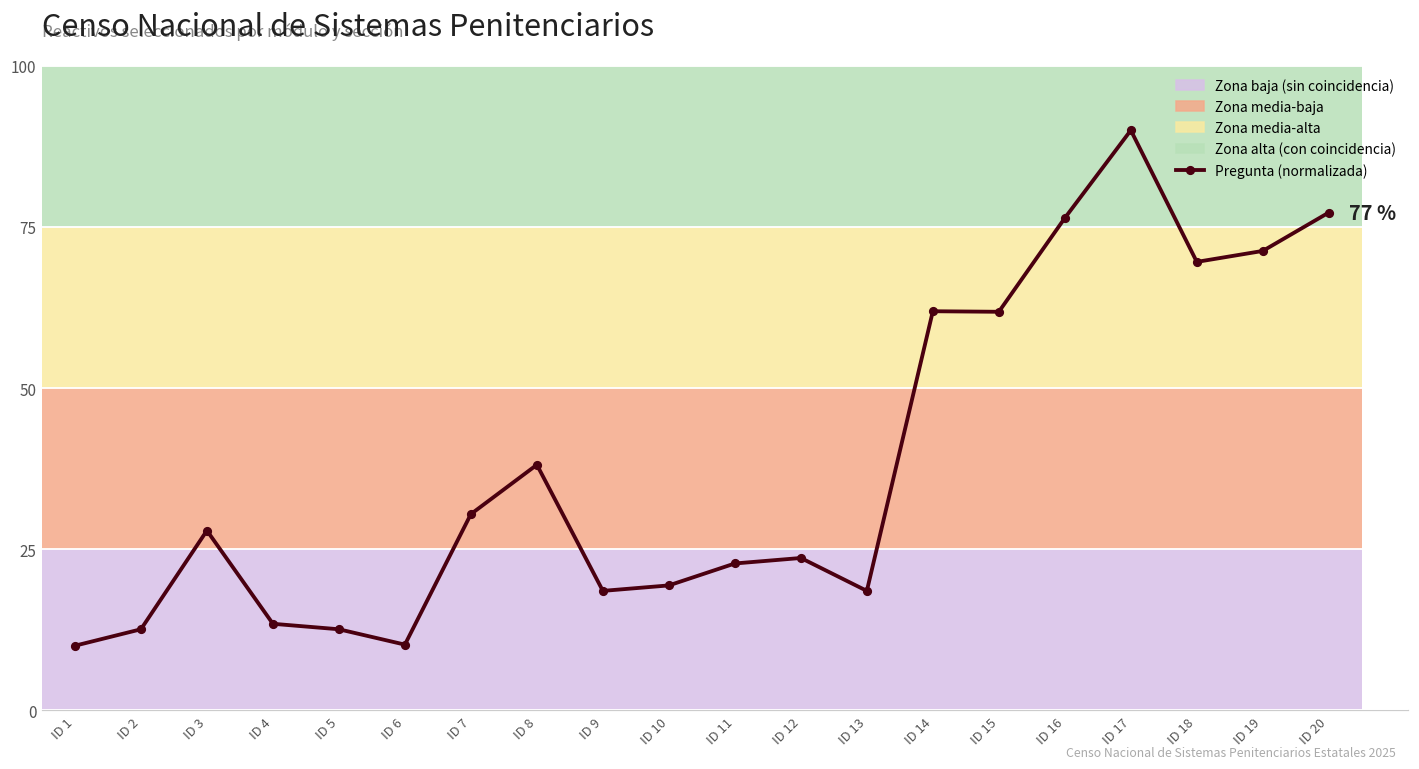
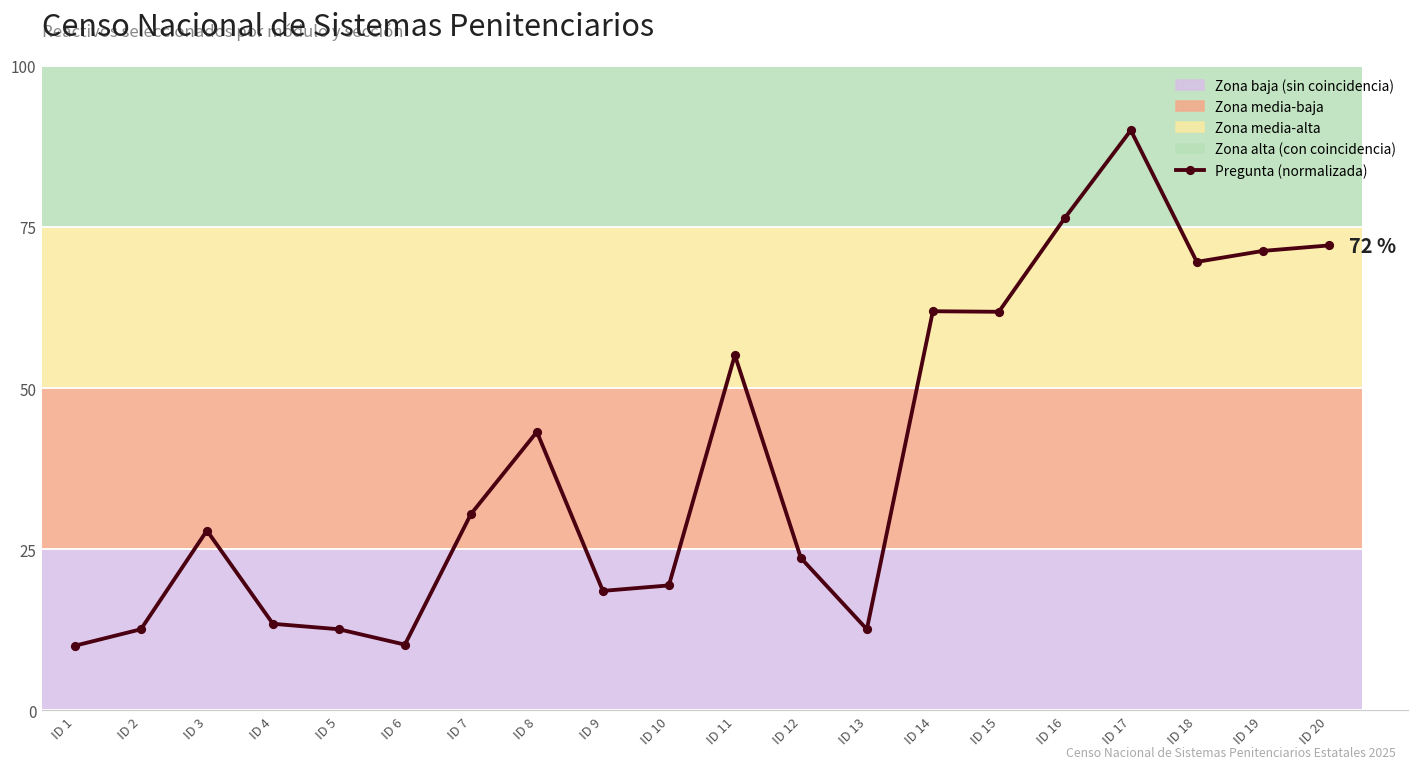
Pregunta (normalizada), ID 8: 38 -> 43
Pregunta (normalizada), ID 11: 23 -> 55
Pregunta (normalizada), ID 13: 19 -> 13
Pregunta (normalizada), ID 20: 77 % -> 72 %
